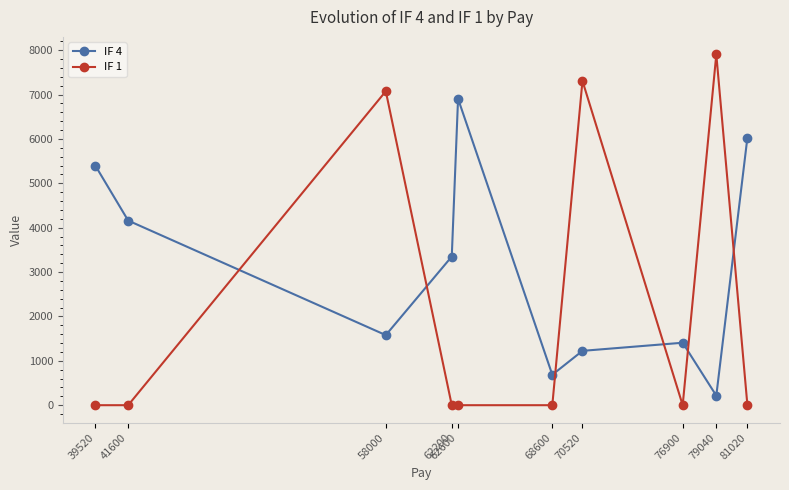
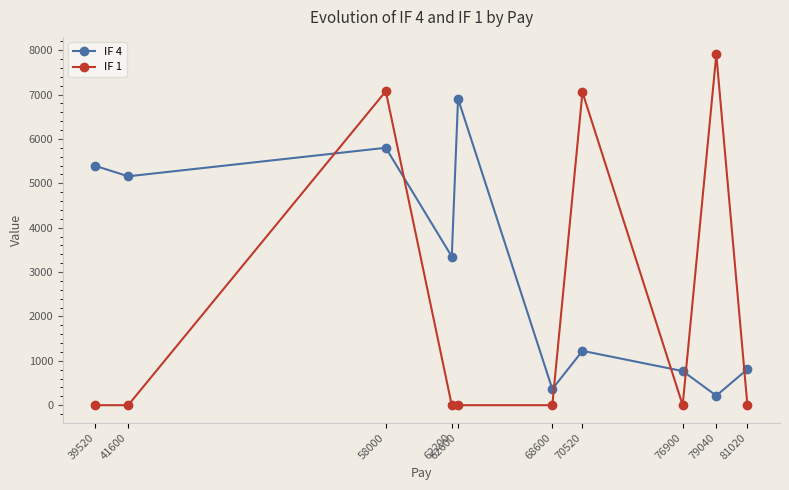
IF 4, 41600: 4200 -> 5200
IF 4, 58000: 1600 -> 5800
IF 4, 68600: 700 -> 400
IF 1, 70520: 7300 -> 7100
IF 4, 76900: 1400 -> 800
IF 4, 81020: 6000 -> 800
